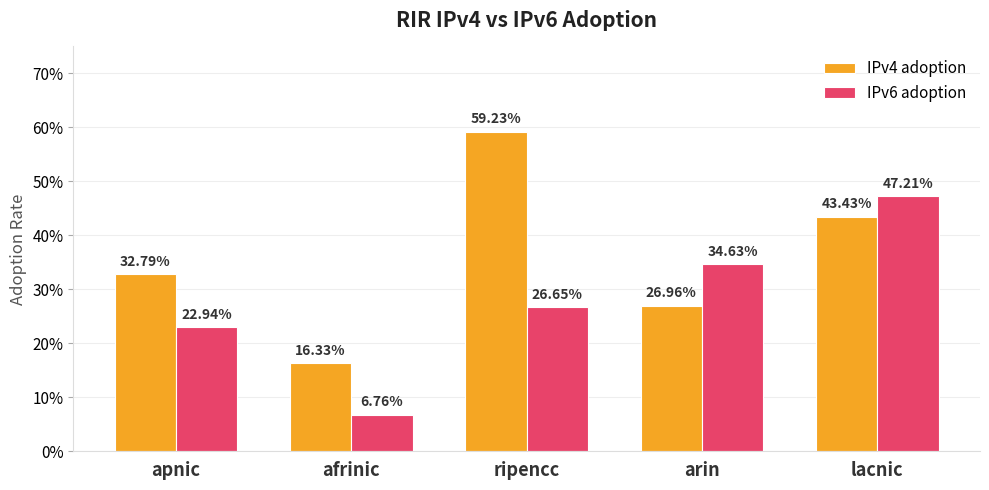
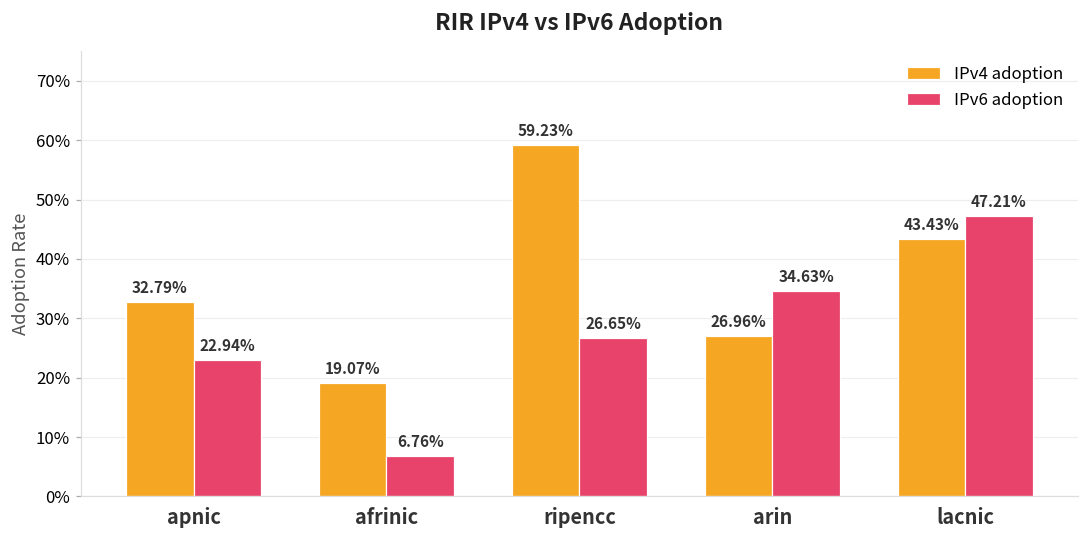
IPv4 adoption, afrinic: 16.33% -> 19.07%
